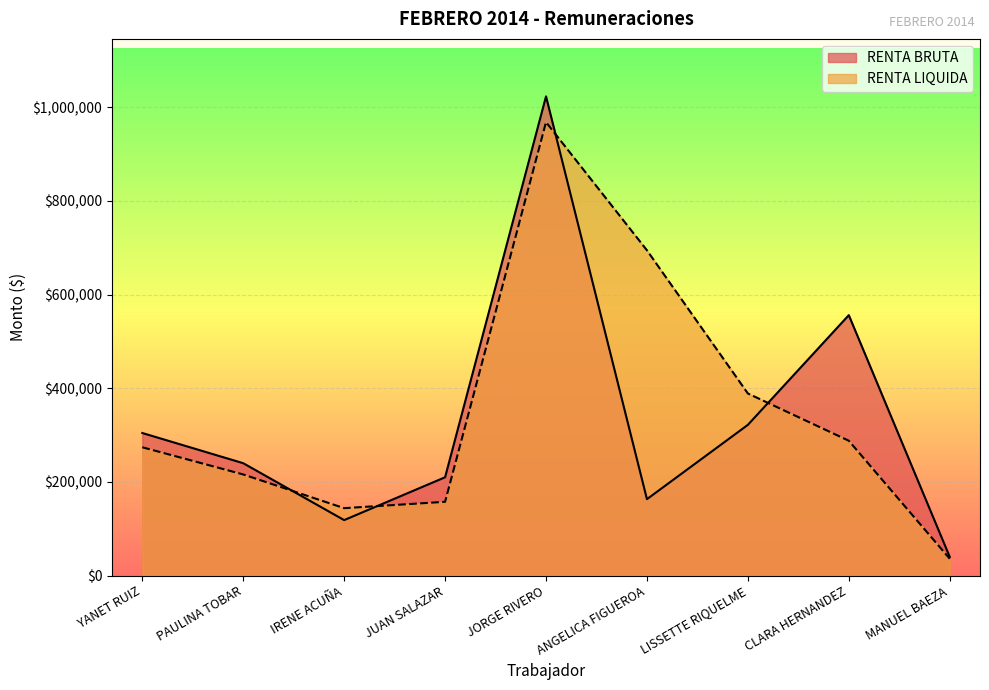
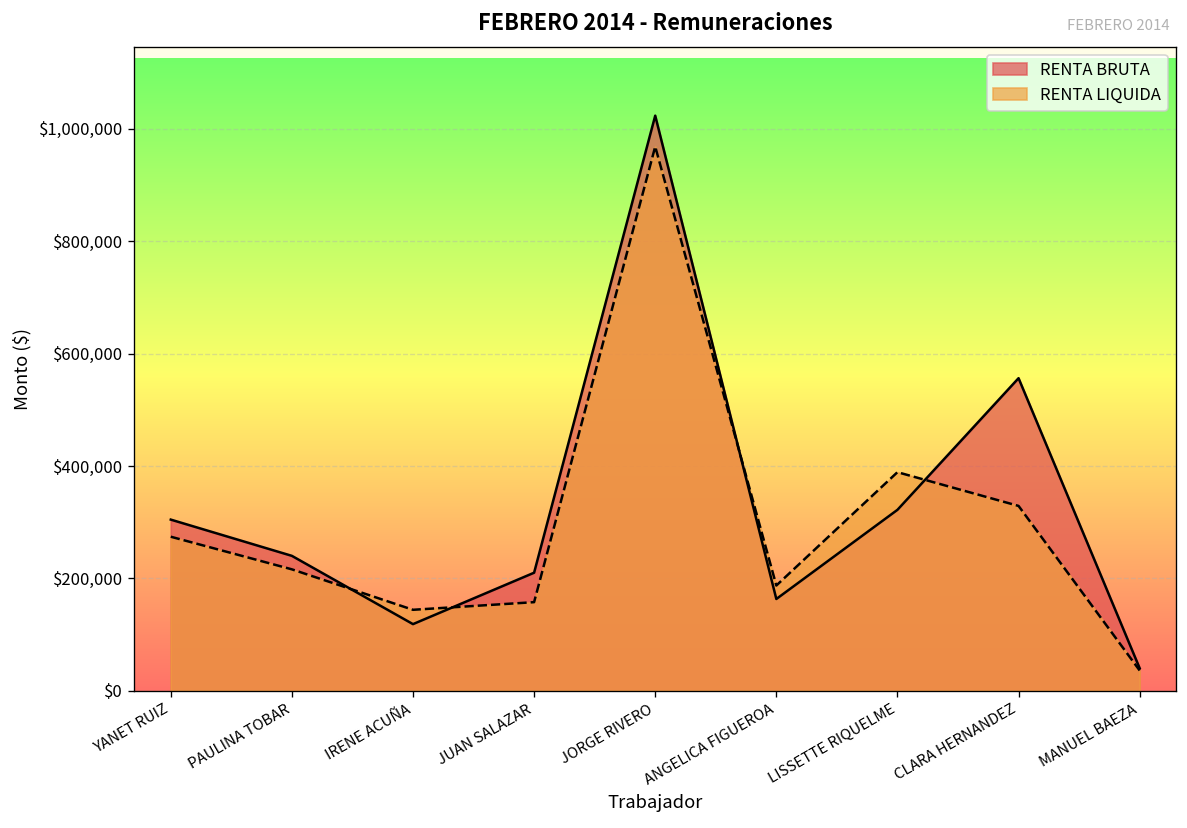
RENTA LIQUIDA, ANGELICA FIGUEROA: $690,000 -> $190,000
RENTA LIQUIDA, CLARA HERNANDEZ: $290,000 -> $330,000
